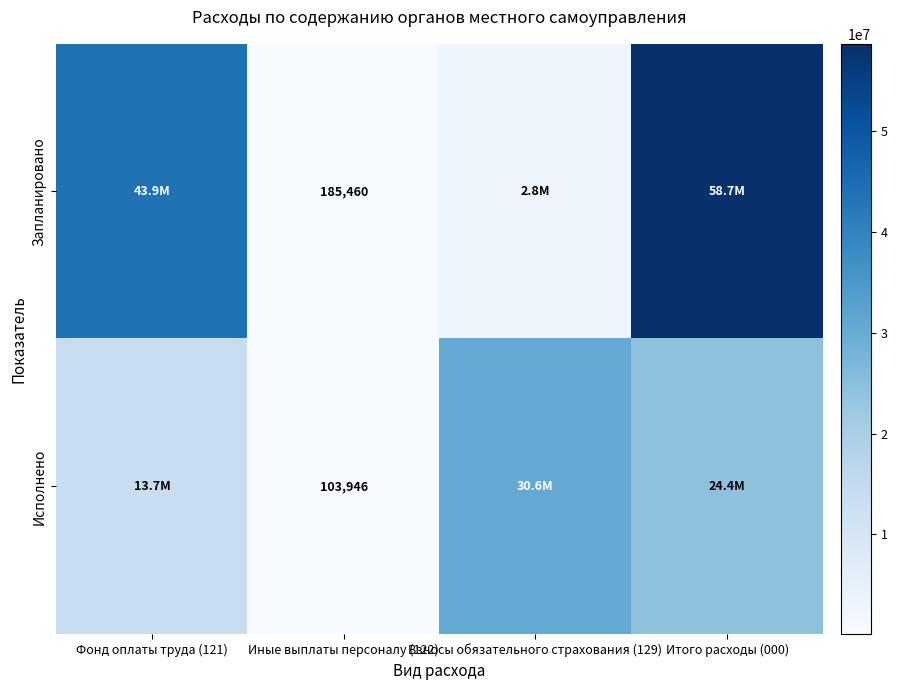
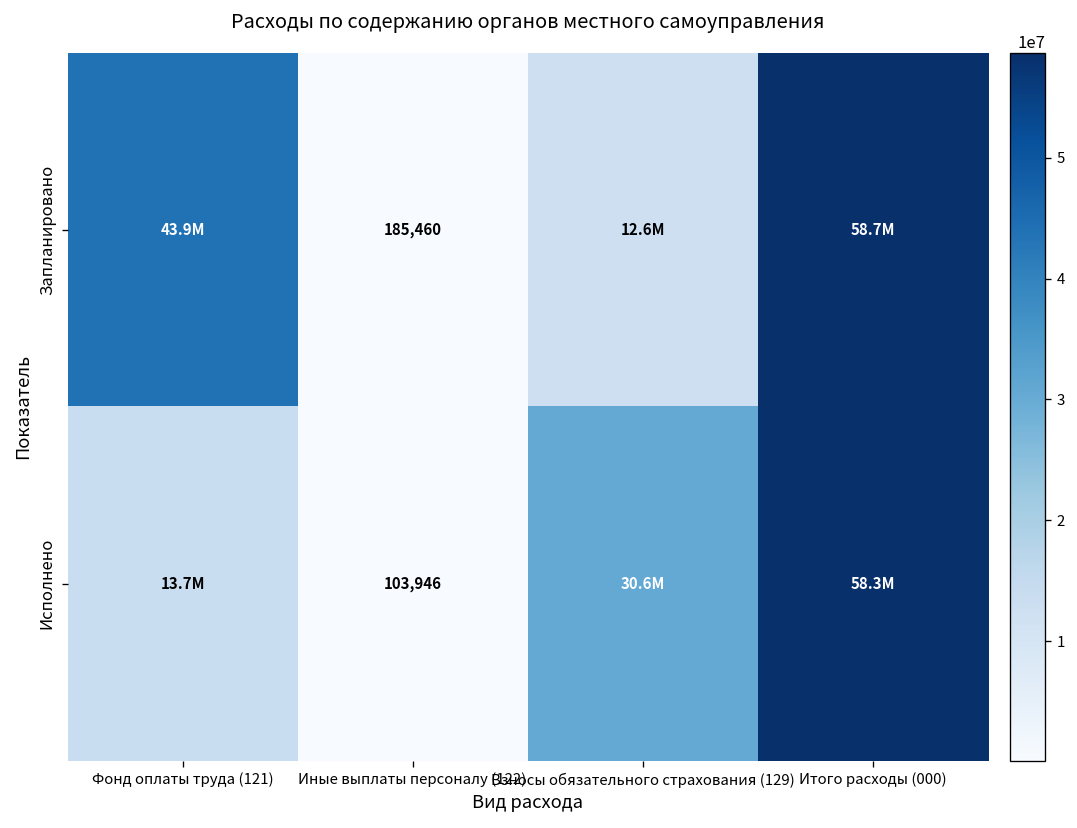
Запланировано, Взносы обязательного страхования (129): 2.8M -> 12.6M
Исполнено, Итого расходы (000): 24.4M -> 58.3M
